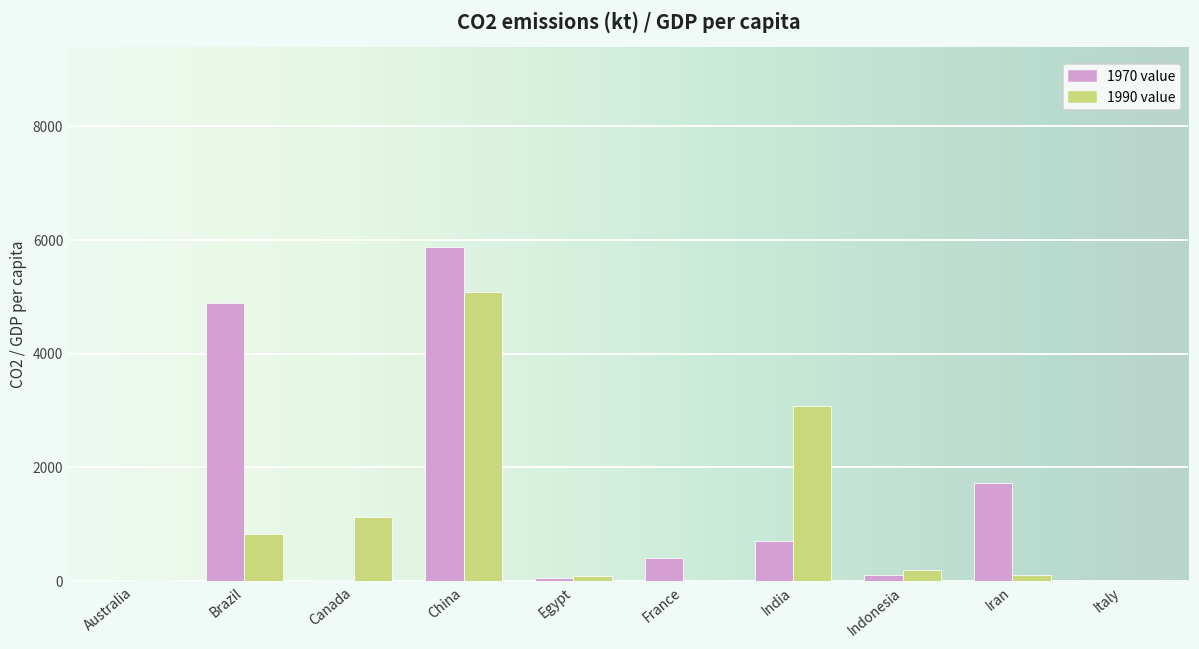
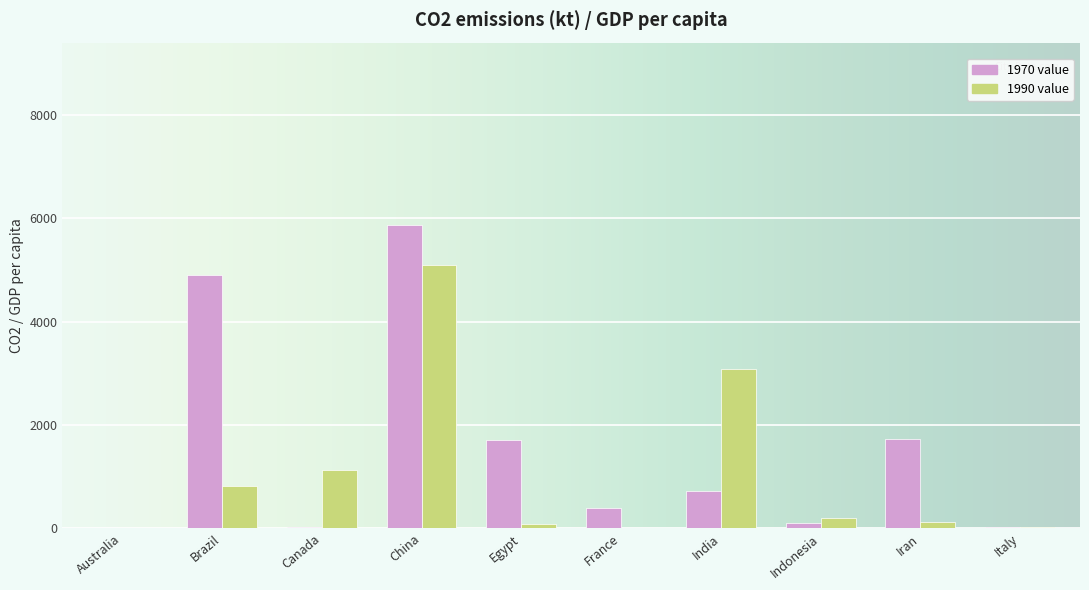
1970 value, Egypt: 100 -> 1700
